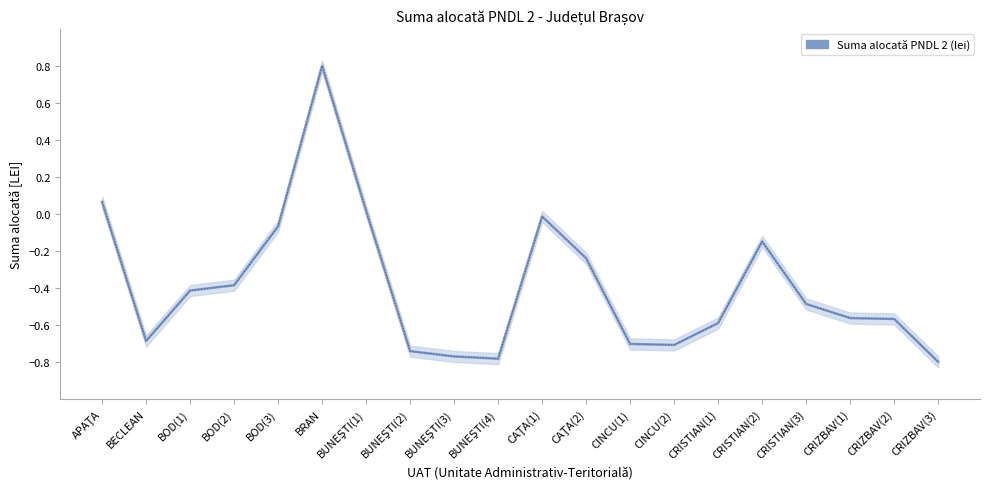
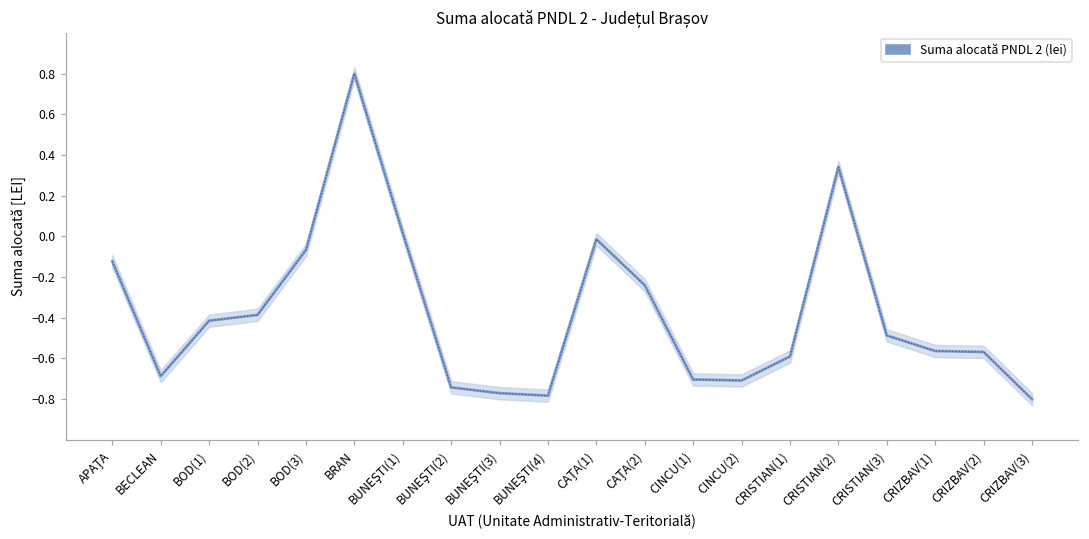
Suma alocată PNDL 2 (lei), APAŢA: 0.06 -> -0.12
Suma alocată PNDL 2 (lei), CRISTIAN(2): -0.15 -> 0.34
